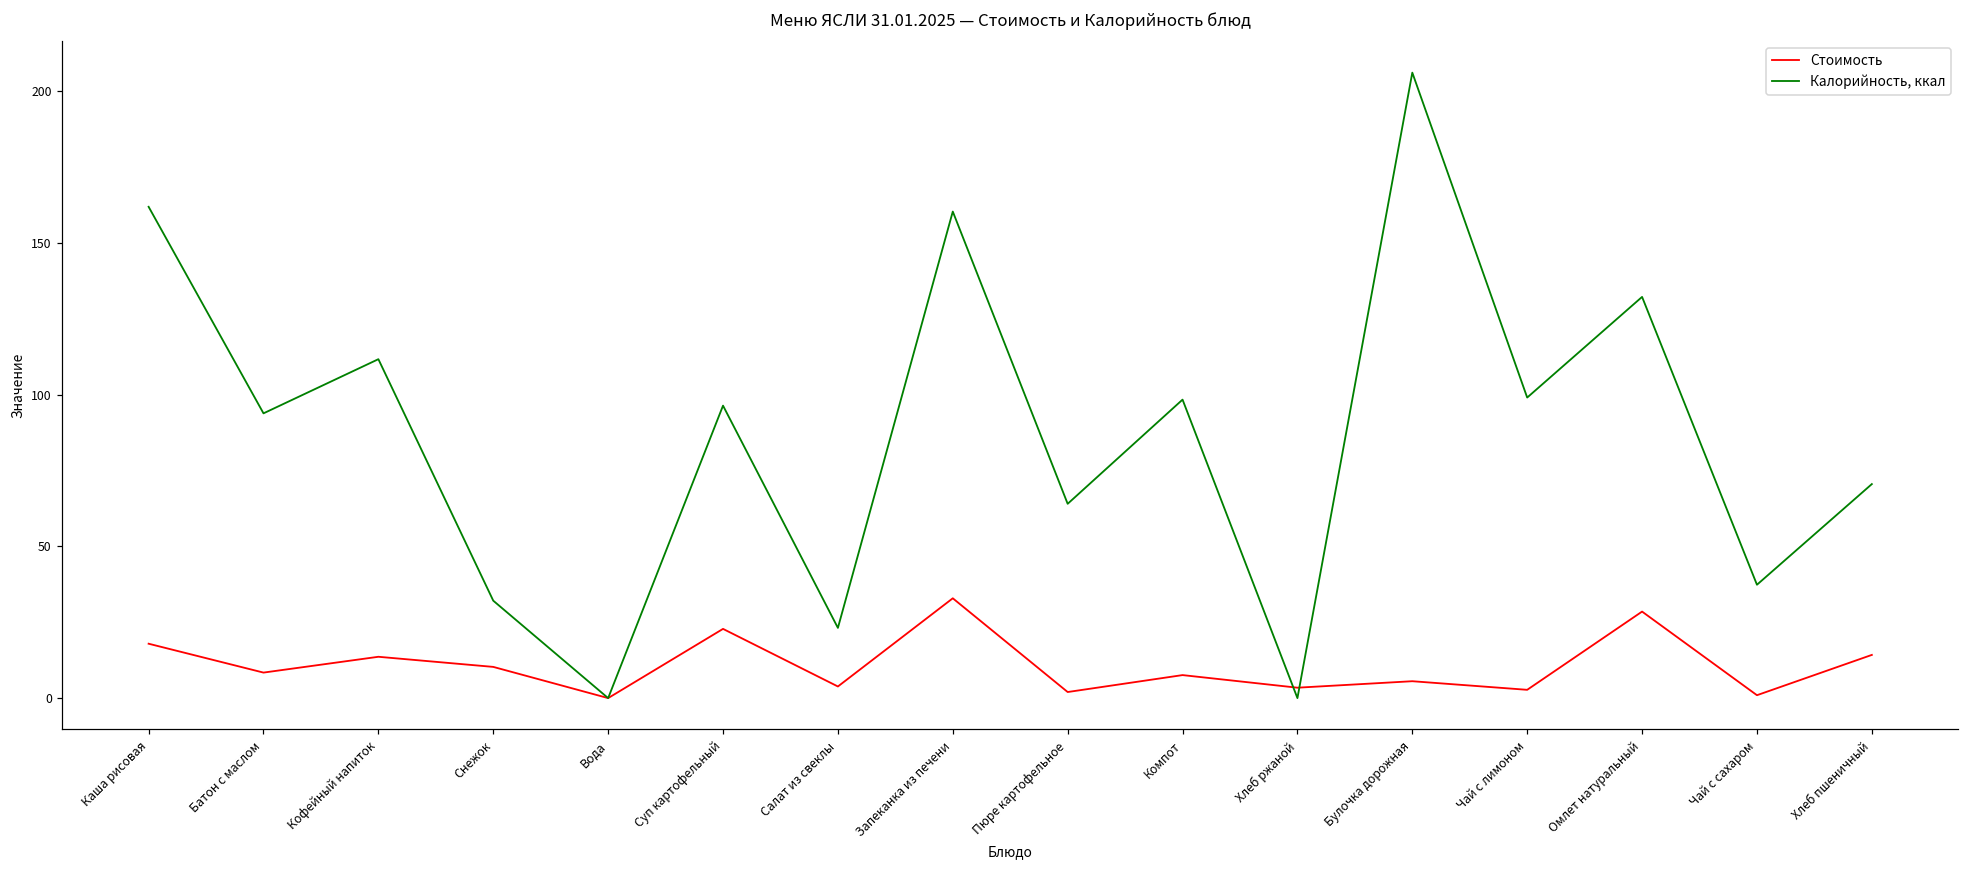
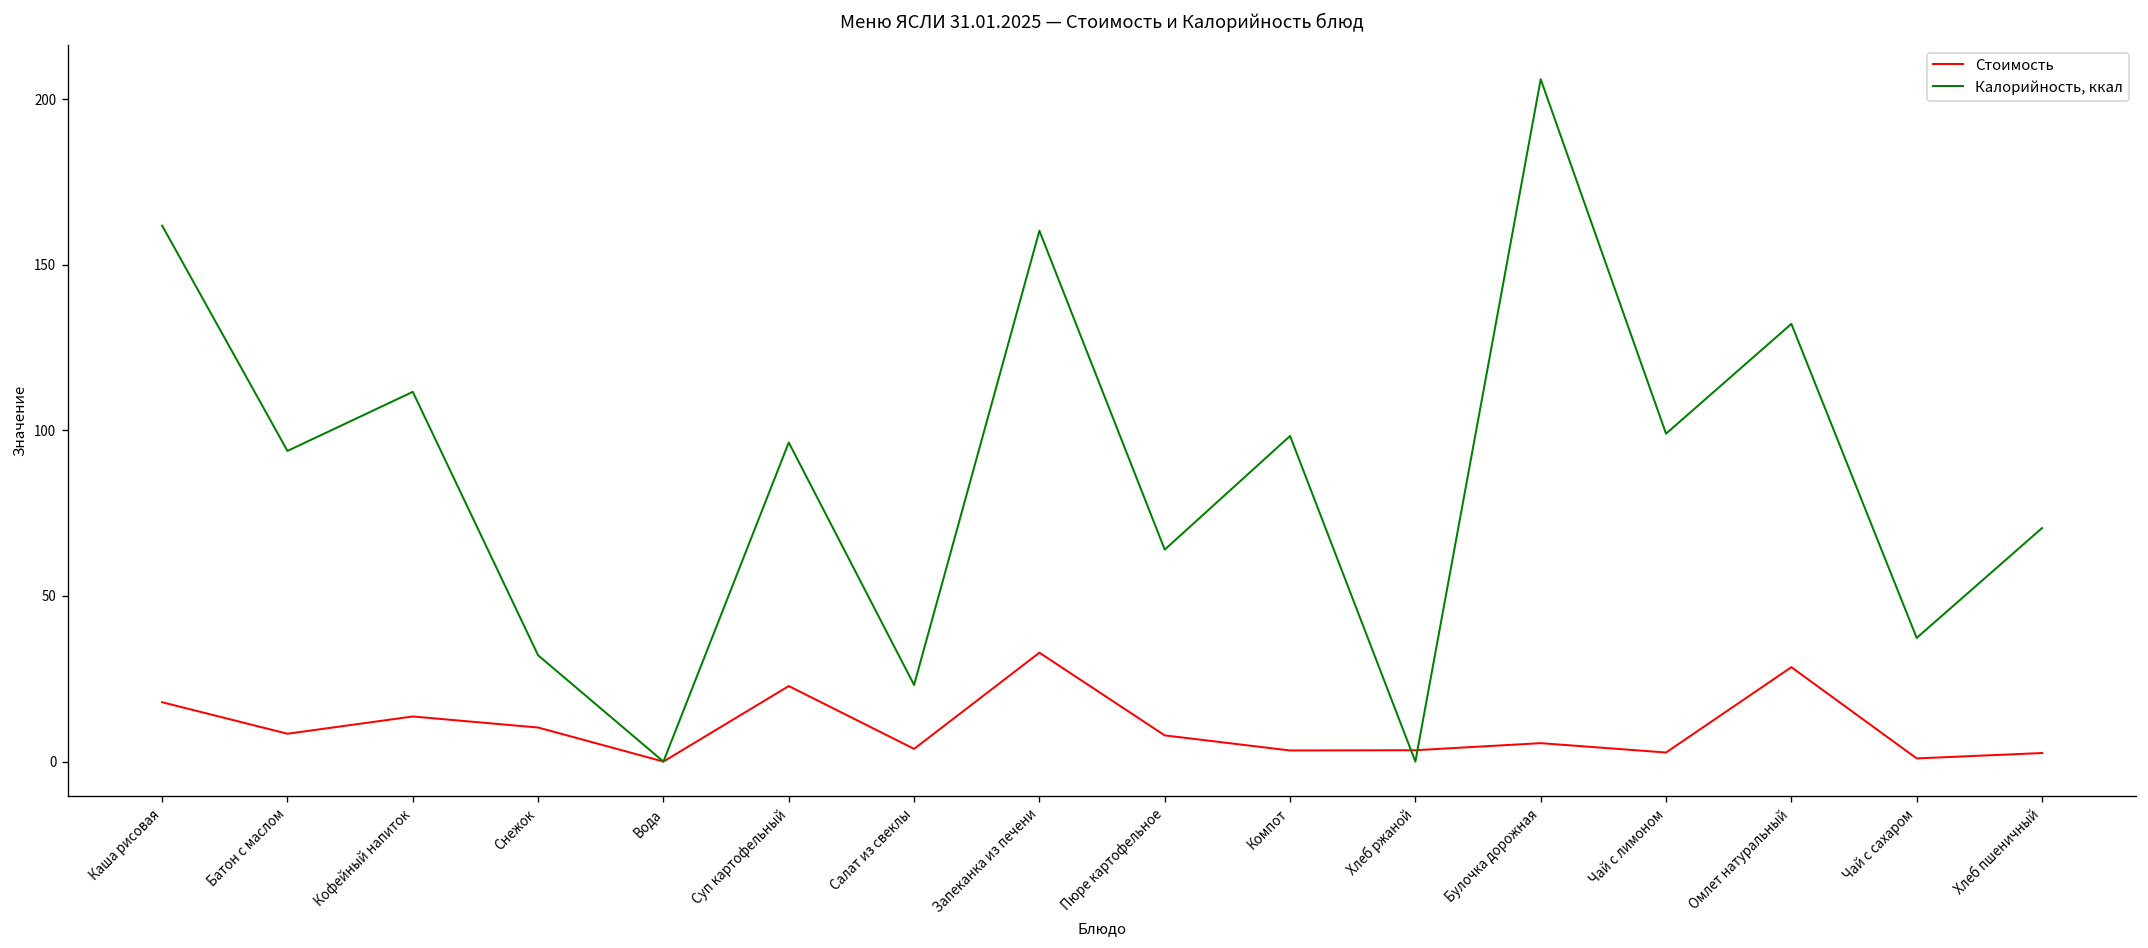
Стоимость, Пюре картофельное: 2 -> 8
Стоимость, Компот: 8 -> 3
Стоимость, Хлеб пшеничный: 14 -> 3
